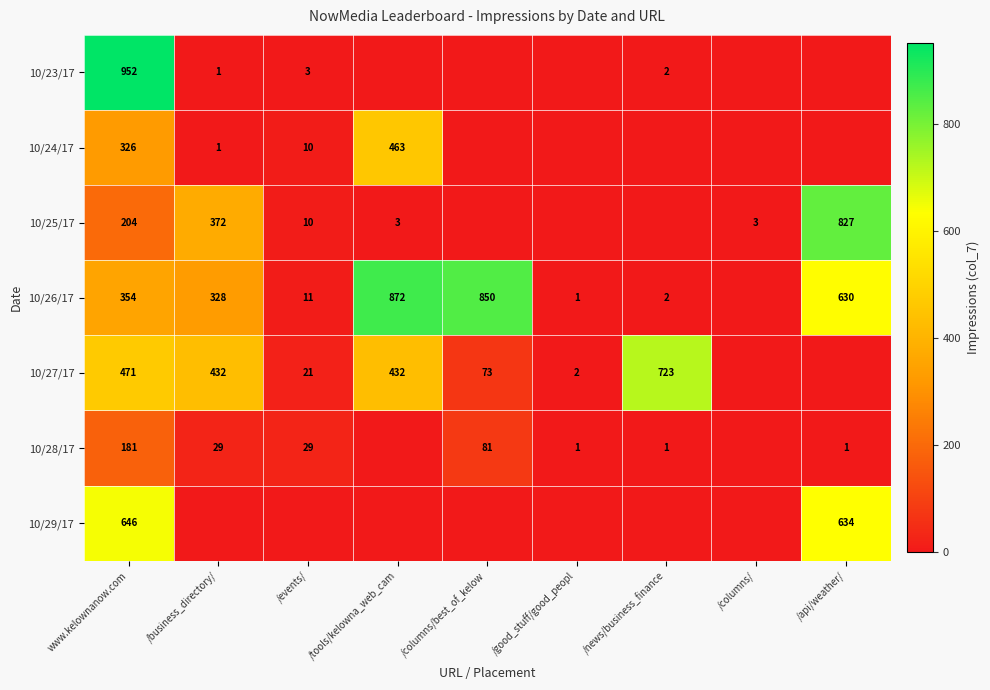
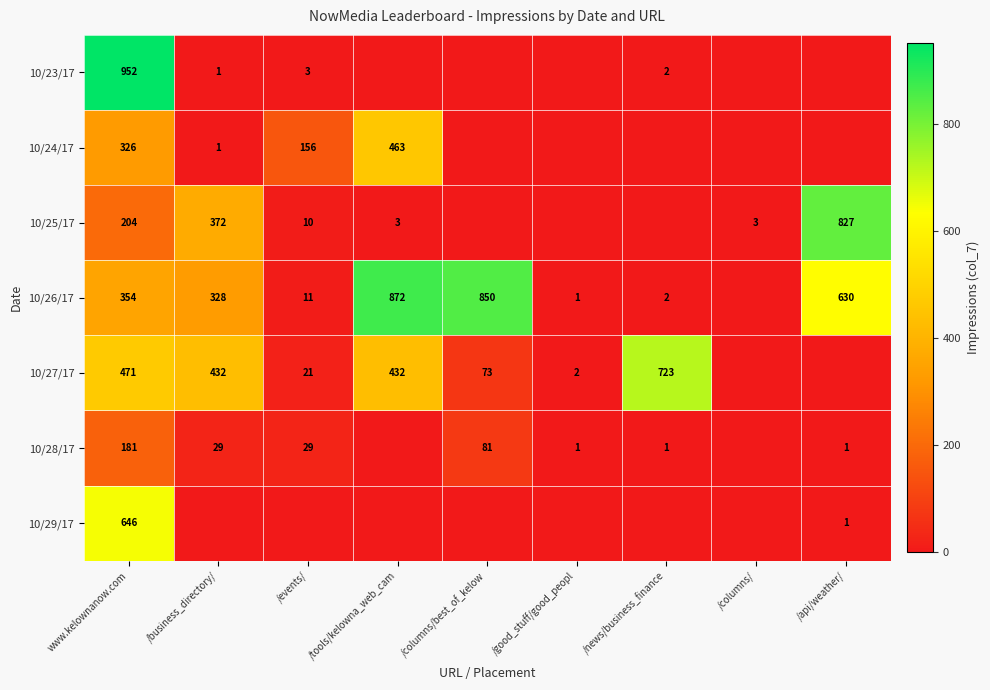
10/24/17, /events/: 10 -> 156
10/29/17, /api/weather/: 634 -> 1
